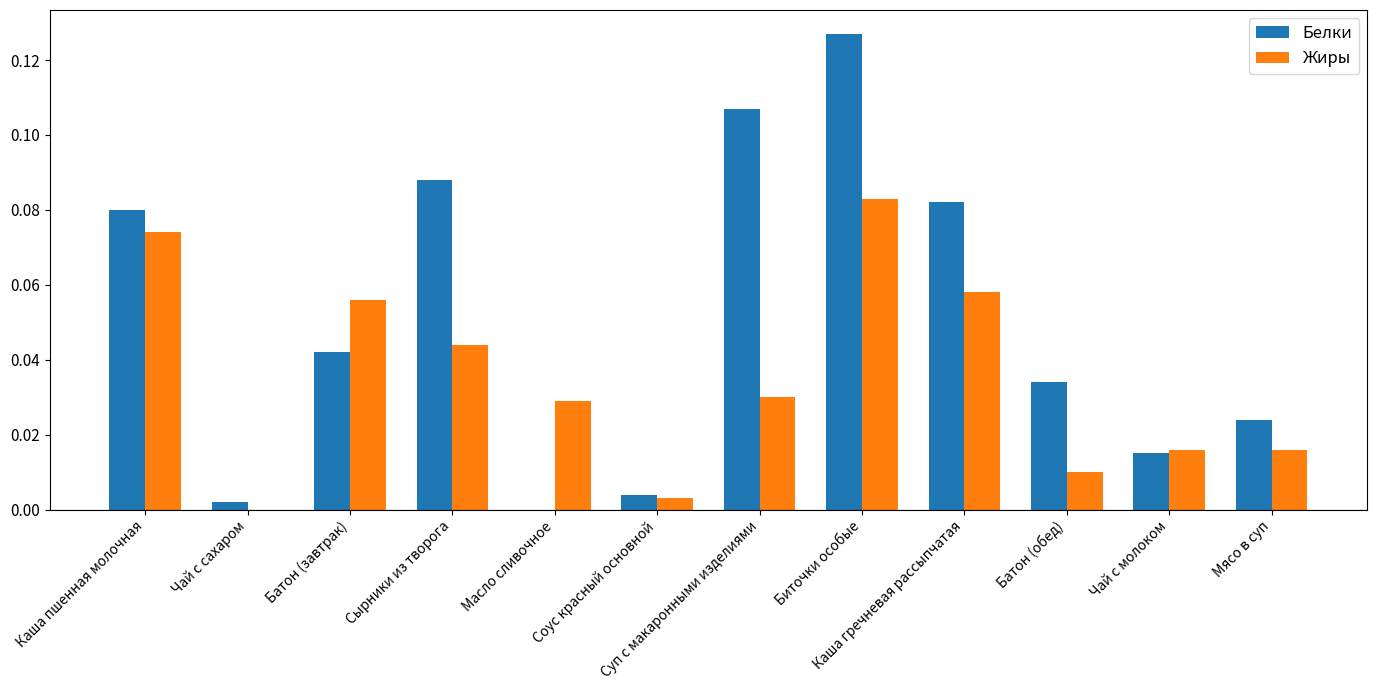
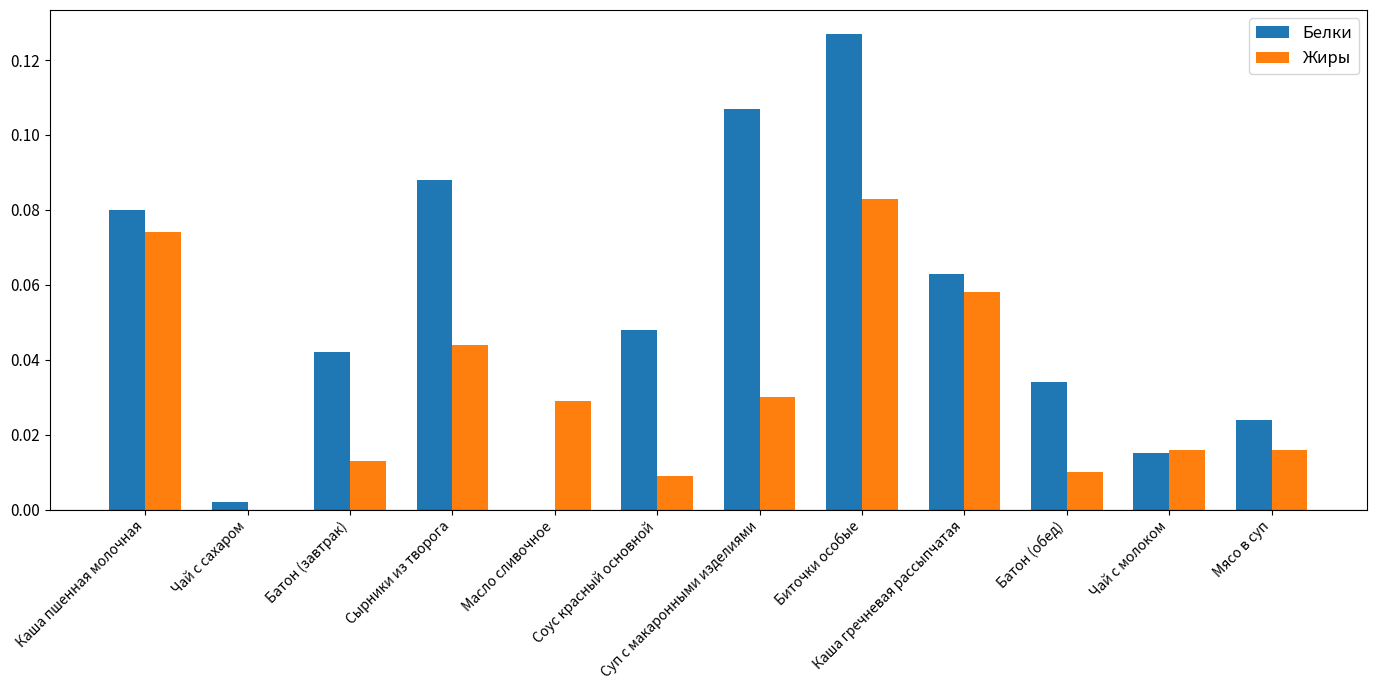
Жиры, Батон (завтрак): 0.056 -> 0.013
Белки, Соус красный основной: 0.004 -> 0.048
Жиры, Соус красный основной: 0.003 -> 0.009
Белки, Каша гречневая рассыпчатая: 0.082 -> 0.063
